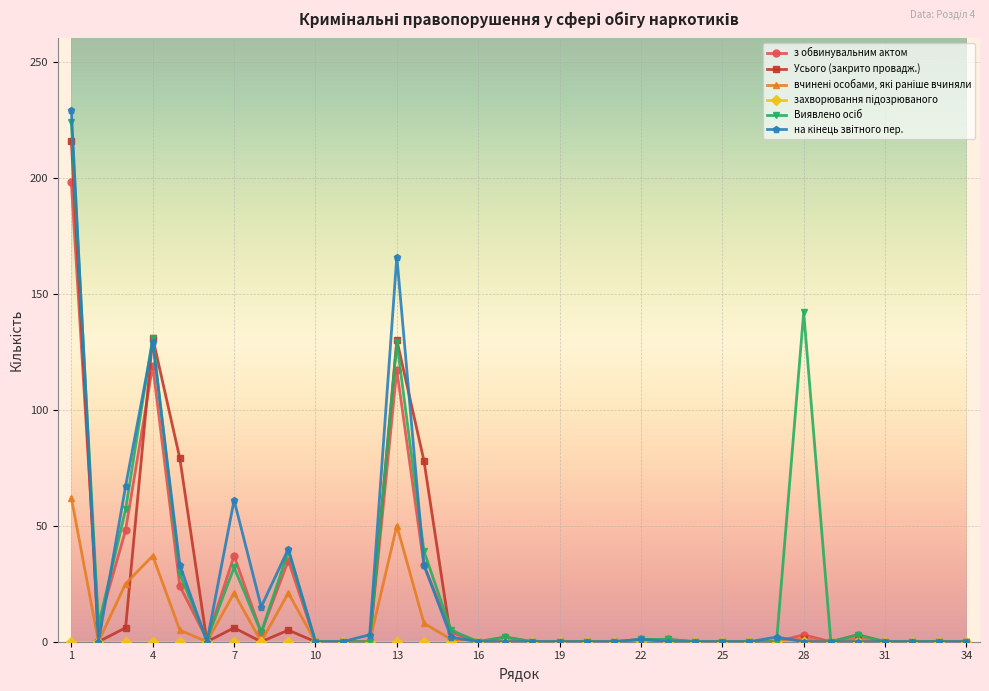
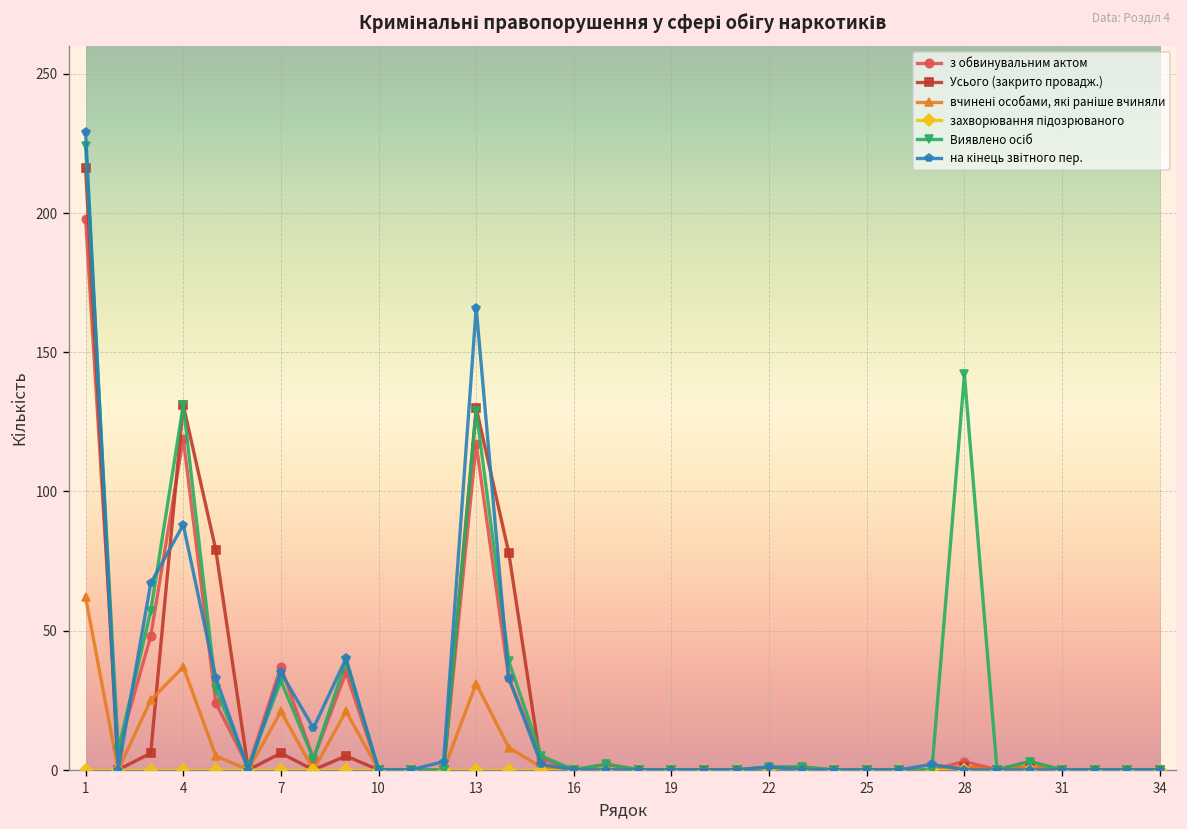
на кінець звітного пер., 4: 129 -> 88
на кінець звітного пер., 7: 61 -> 35
вчинені особами, які раніше вчиняли, 13: 50 -> 31
